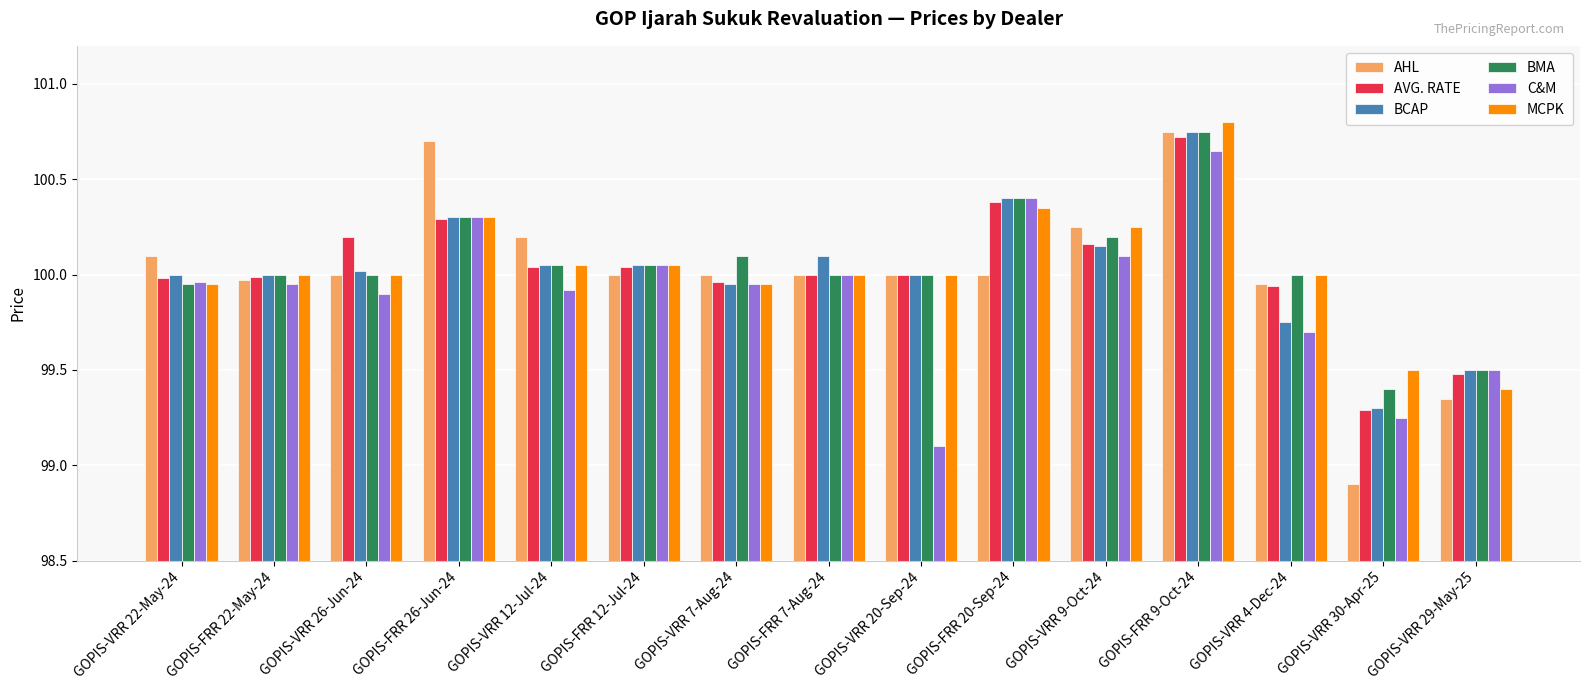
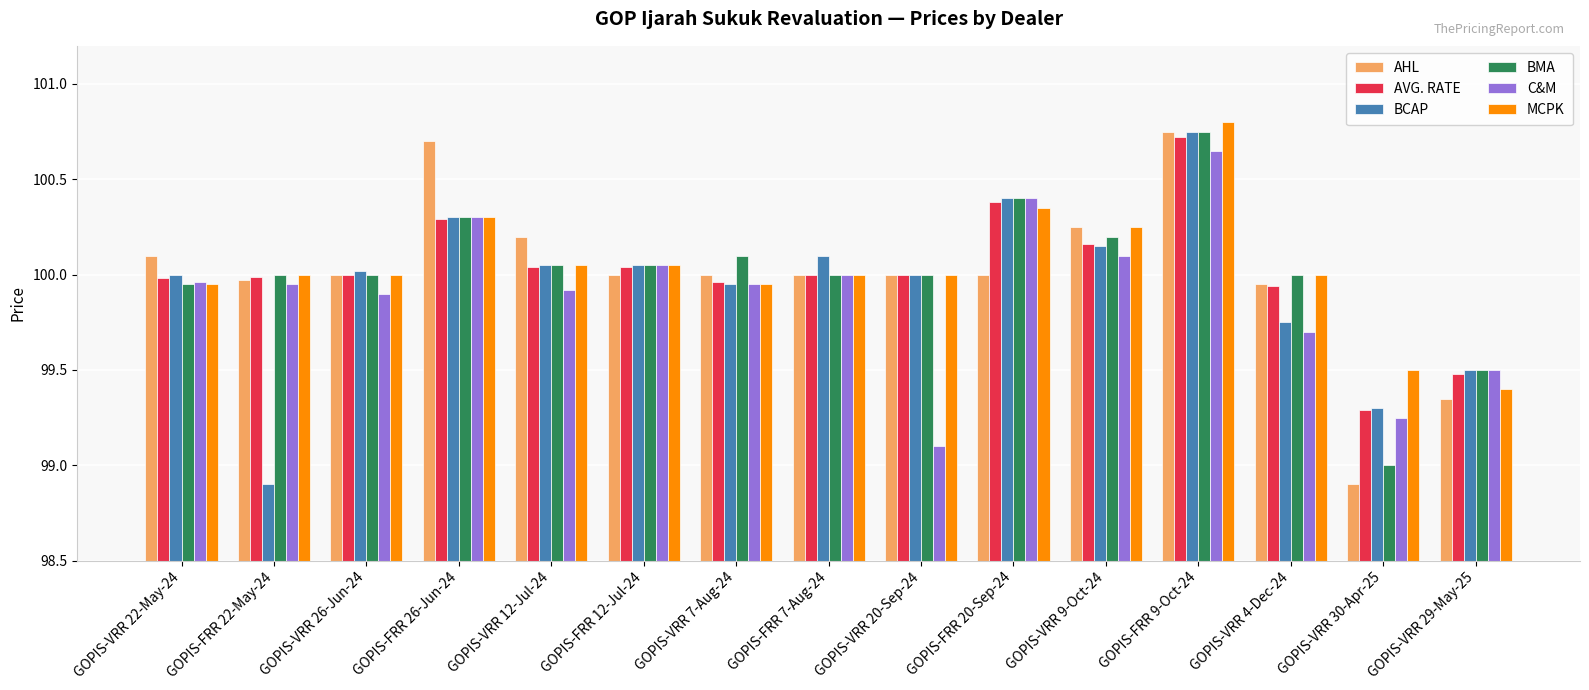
BCAP, GOPIS-FRR 22-May-24: 100.0 -> 98.9
AVG. RATE, GOPIS-VRR 26-Jun-24: 100.2 -> 100.0
BMA, GOPIS-VRR 30-Apr-25: 99.4 -> 99.0
